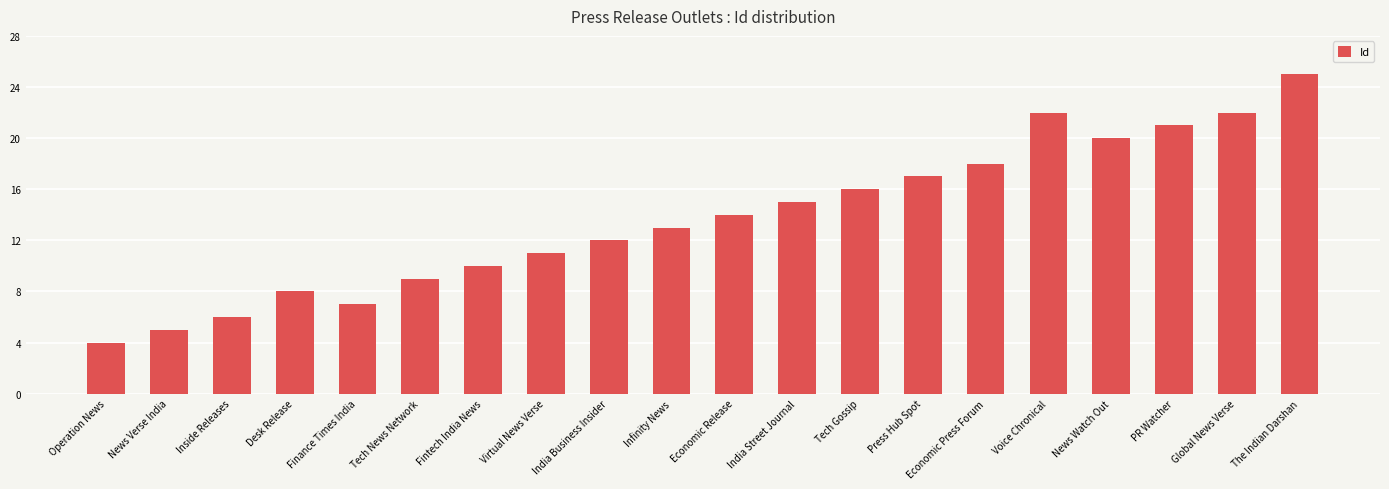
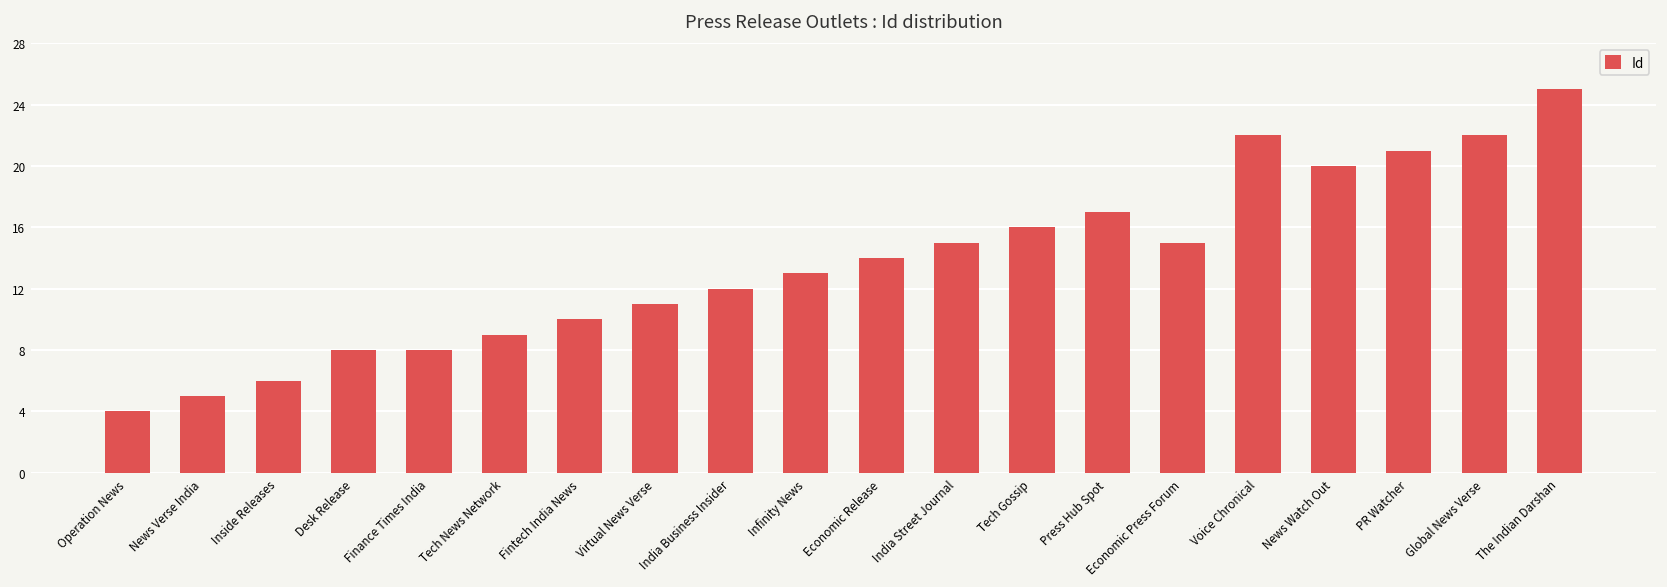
Finance Times India: 7 -> 8
Economic Press Forum: 18 -> 15
